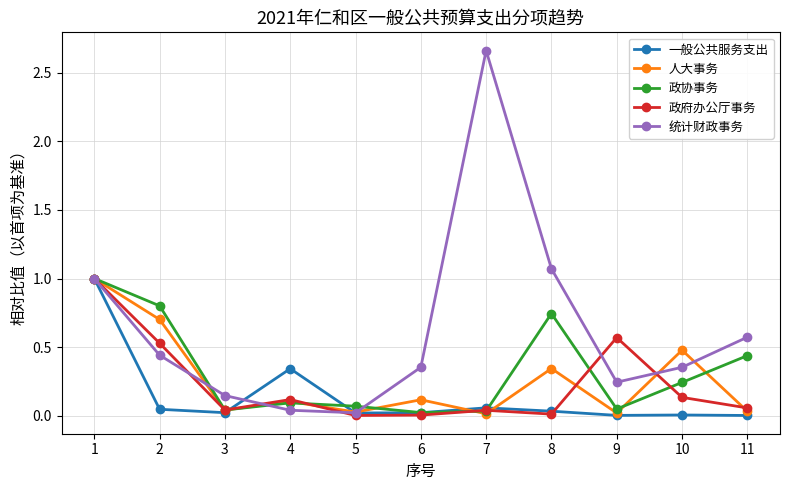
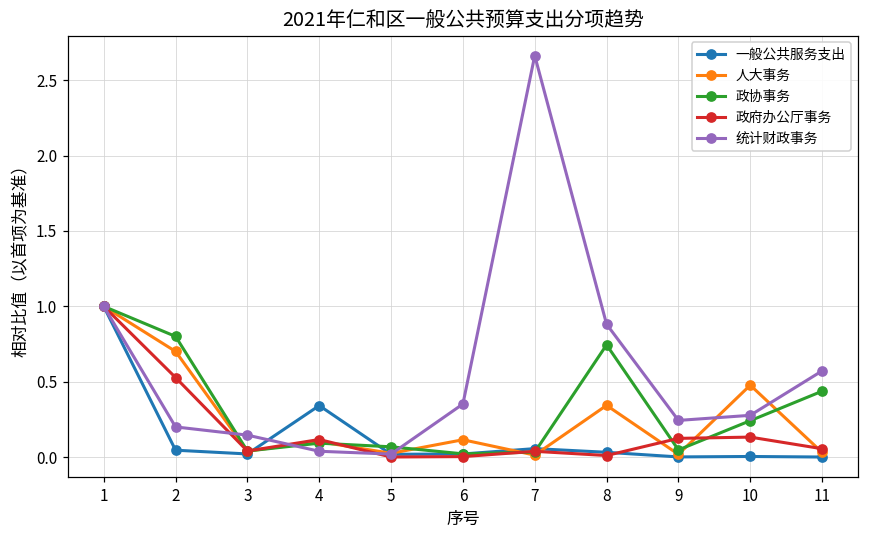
统计财政事务, 2: 0.44 -> 0.20
统计财政事务, 8: 1.07 -> 0.88
政府办公厅事务, 9: 0.57 -> 0.12
统计财政事务, 10: 0.35 -> 0.28
